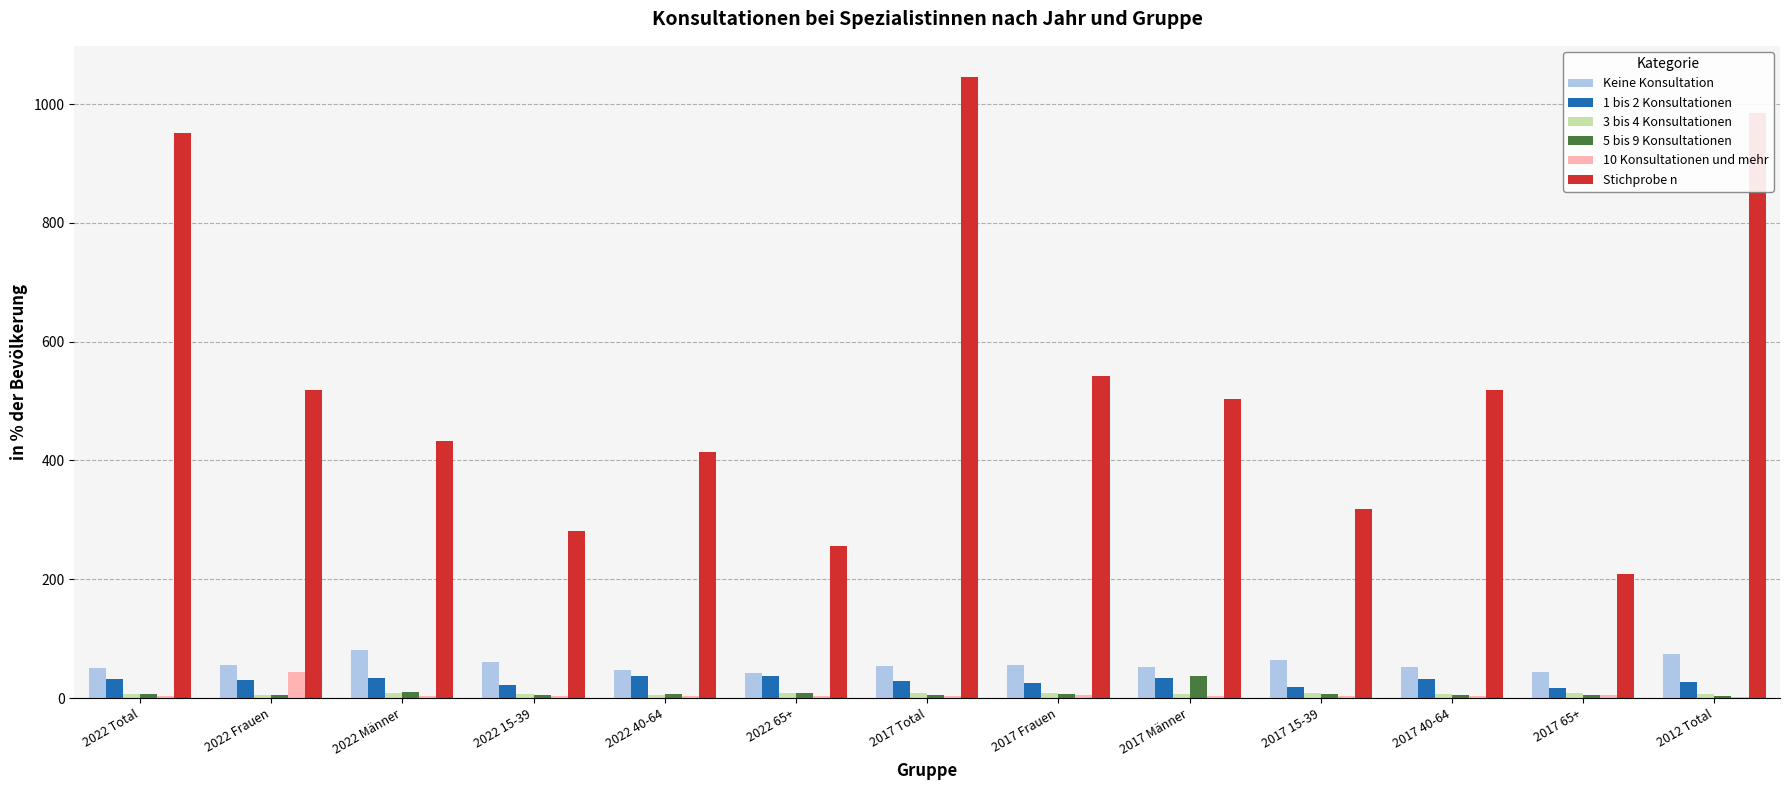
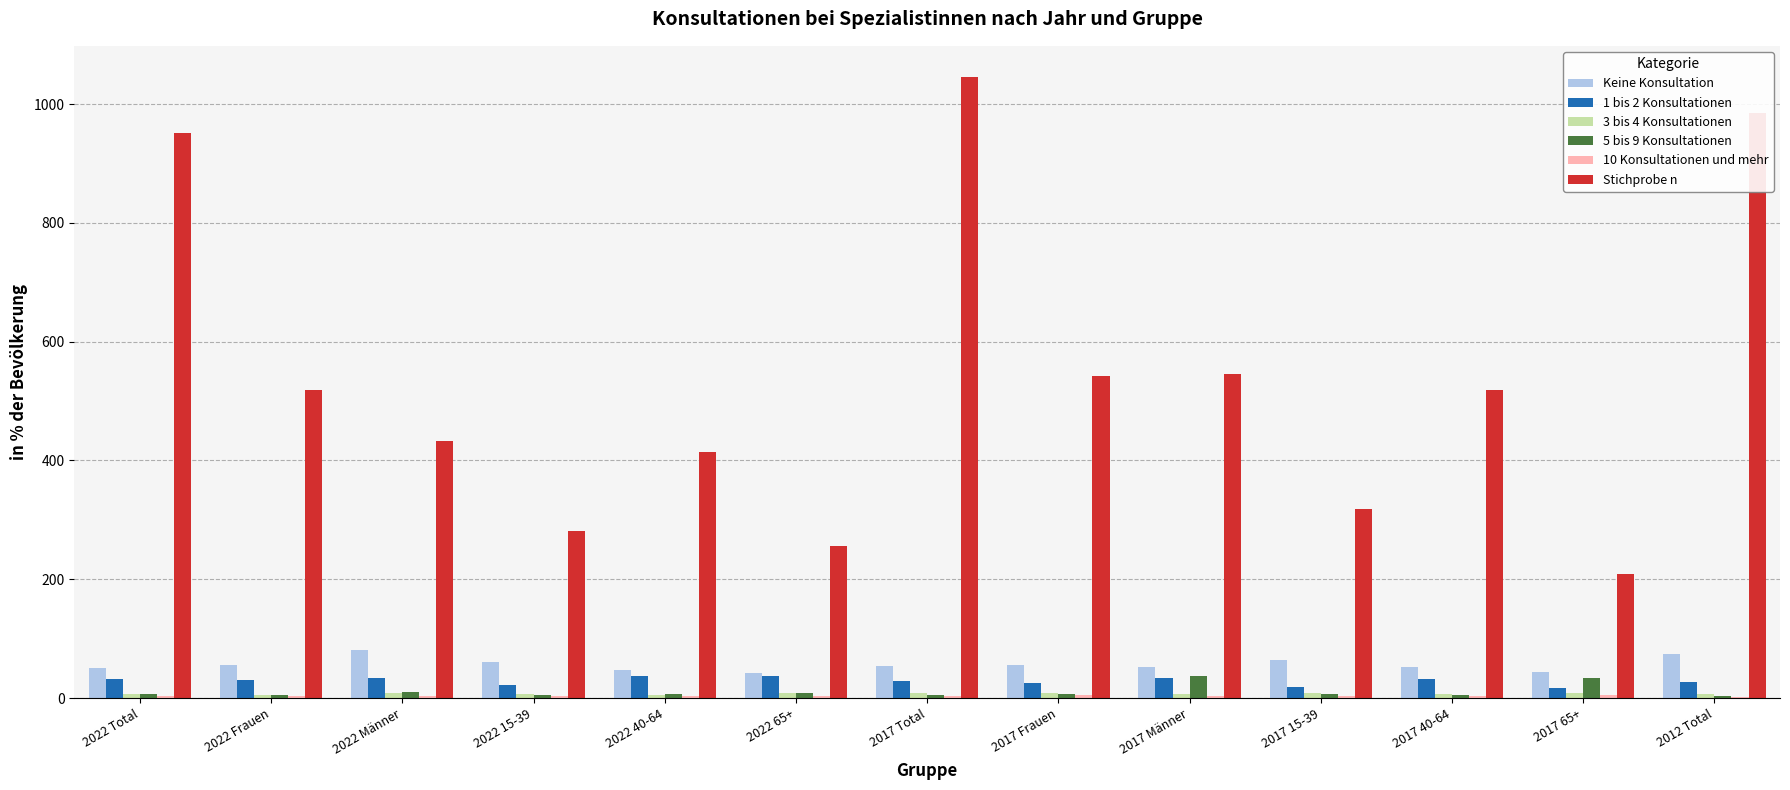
10 Konsultationen und mehr, 2022 Frauen: 40 -> 0
Stichprobe n, 2017 Männer: 500 -> 550
5 bis 9 Konsultationen, 2017 65+: 0 -> 30
